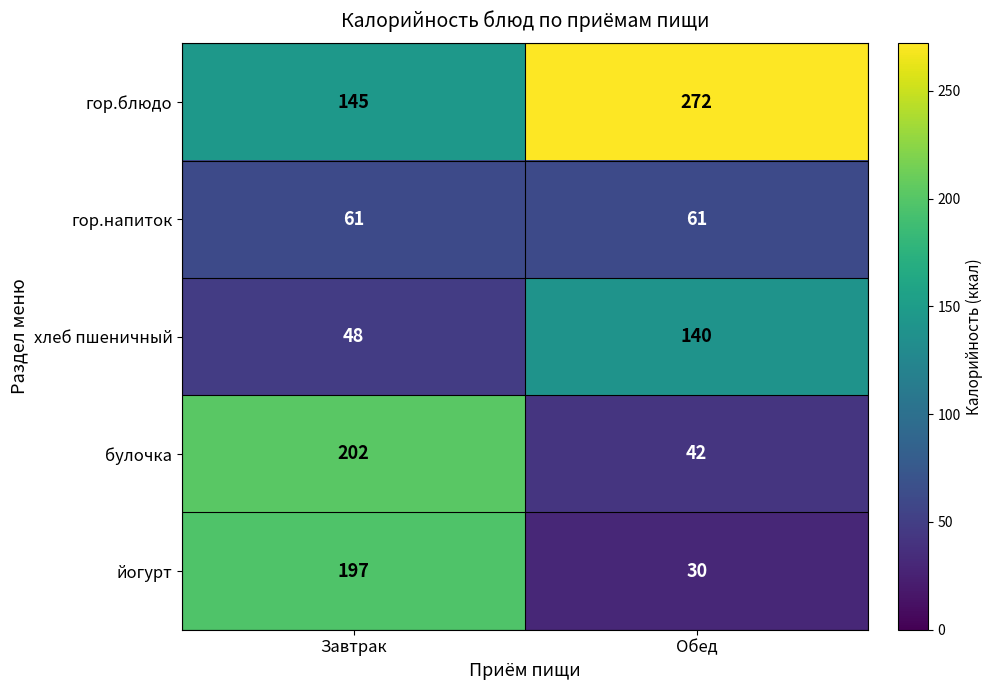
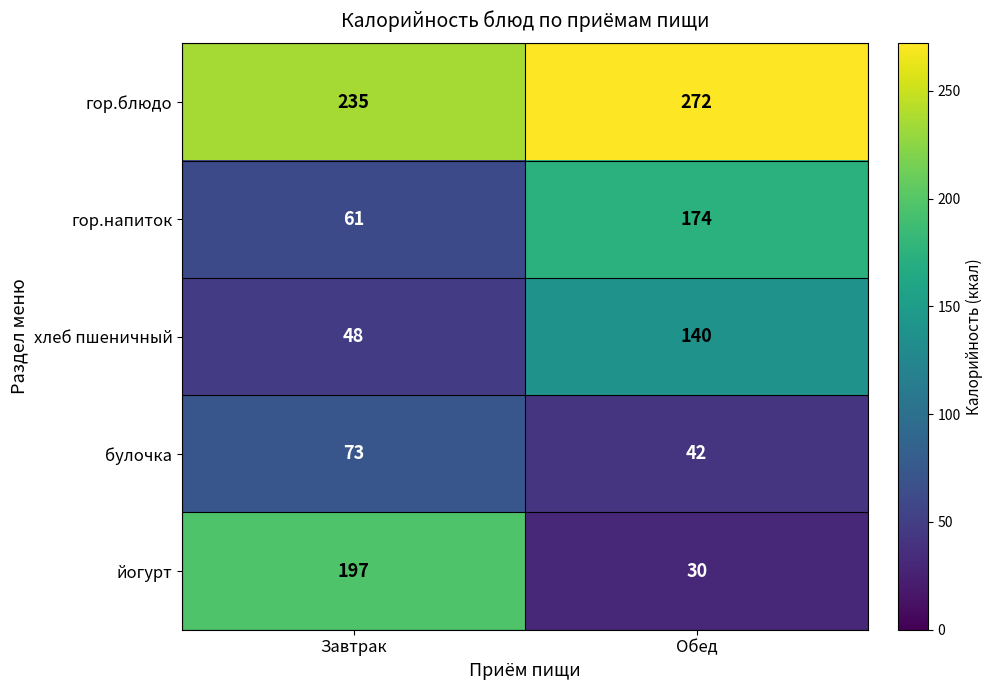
гор.блюдо, Завтрак: 145 -> 235
гор.напиток, Обед: 61 -> 174
булочка, Завтрак: 202 -> 73
